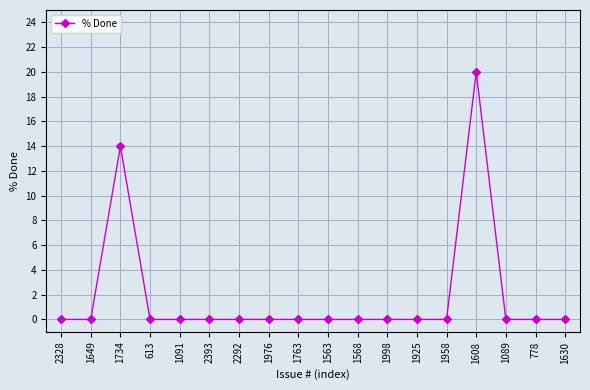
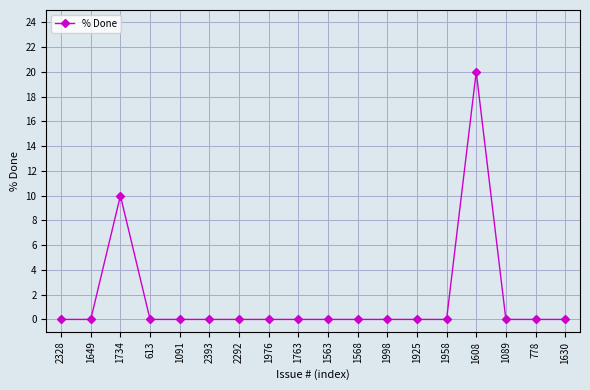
1734: 14 -> 10
